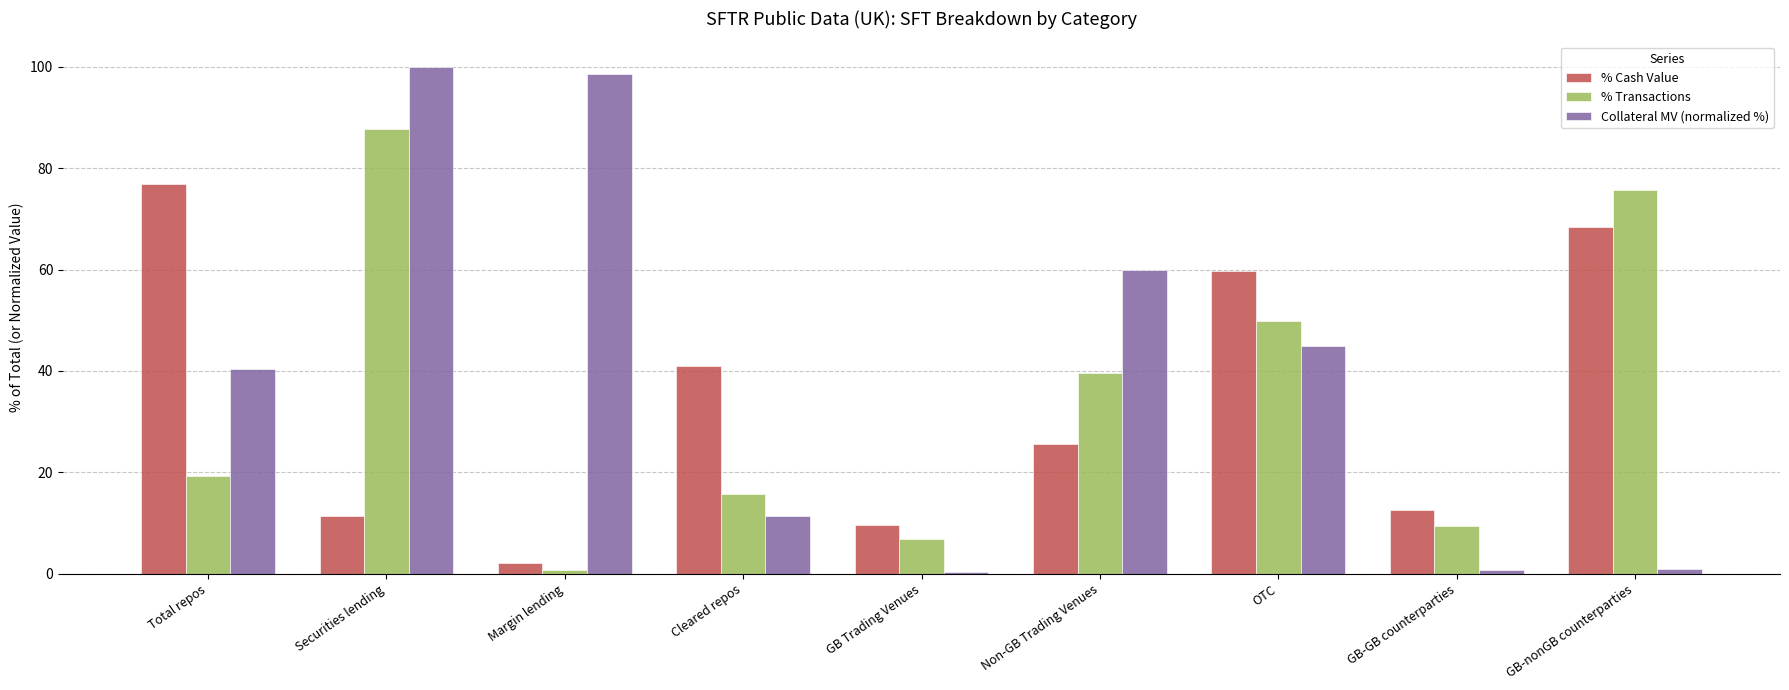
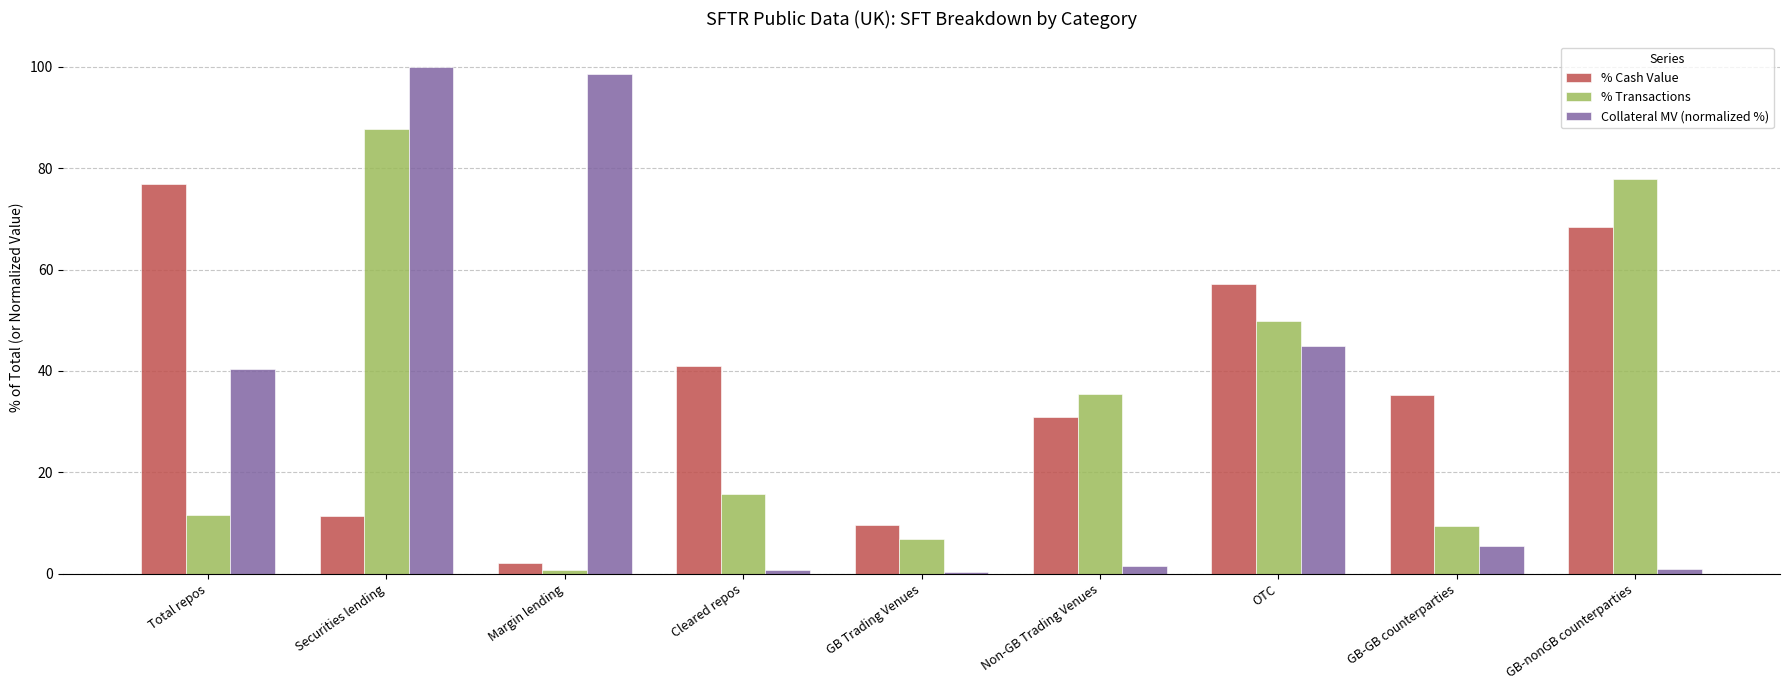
% Transactions, Total repos: 19 -> 12
Collateral MV (normalized %), Cleared repos: 11 -> 1
% Cash Value, Non-GB Trading Venues: 26 -> 31
% Transactions, Non-GB Trading Venues: 40 -> 36
Collateral MV (normalized %), Non-GB Trading Venues: 60 -> 2
% Cash Value, OTC: 60 -> 57
% Cash Value, GB-GB counterparties: 13 -> 35
Collateral MV (normalized %), GB-GB counterparties: 1 -> 5
% Transactions, GB-nonGB counterparties: 76 -> 78
